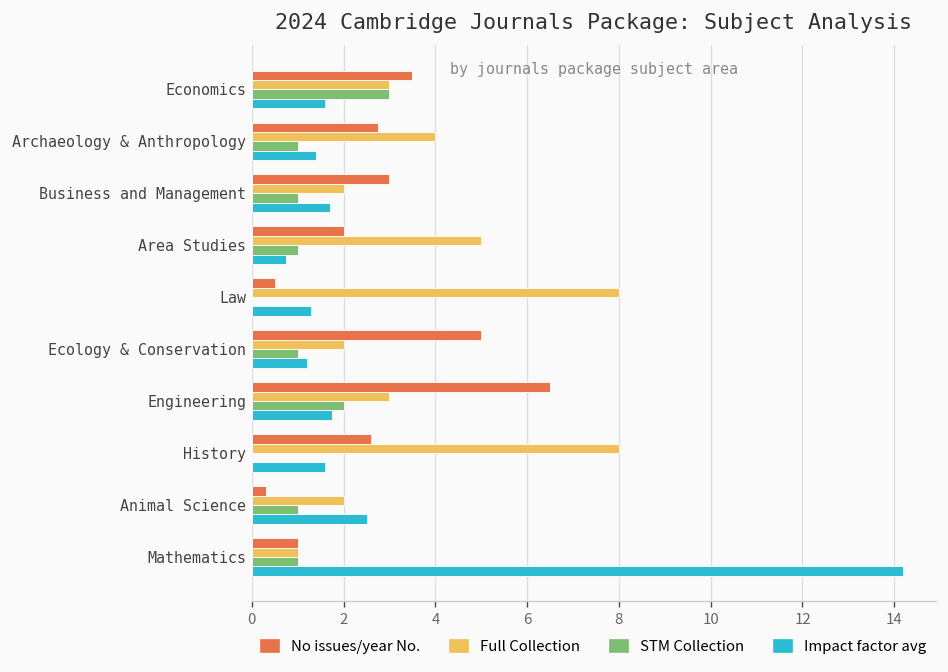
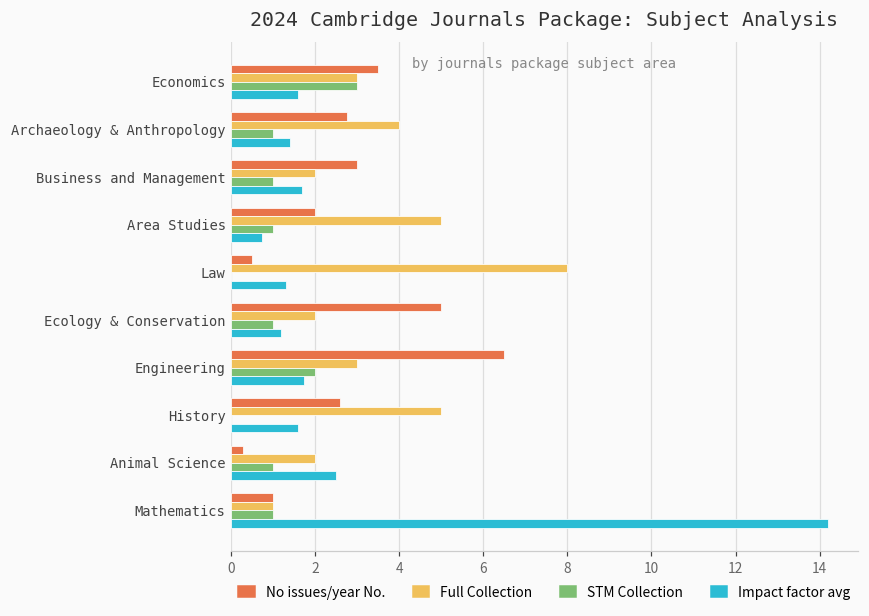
Full Collection, History: 8 -> 5
